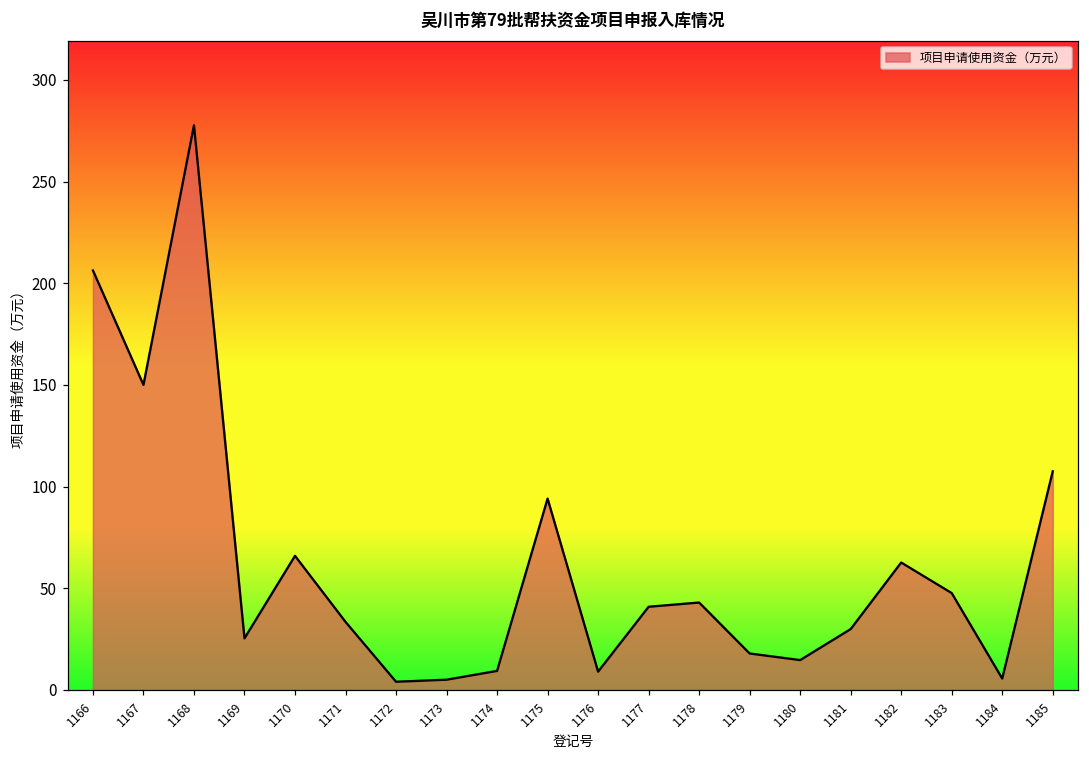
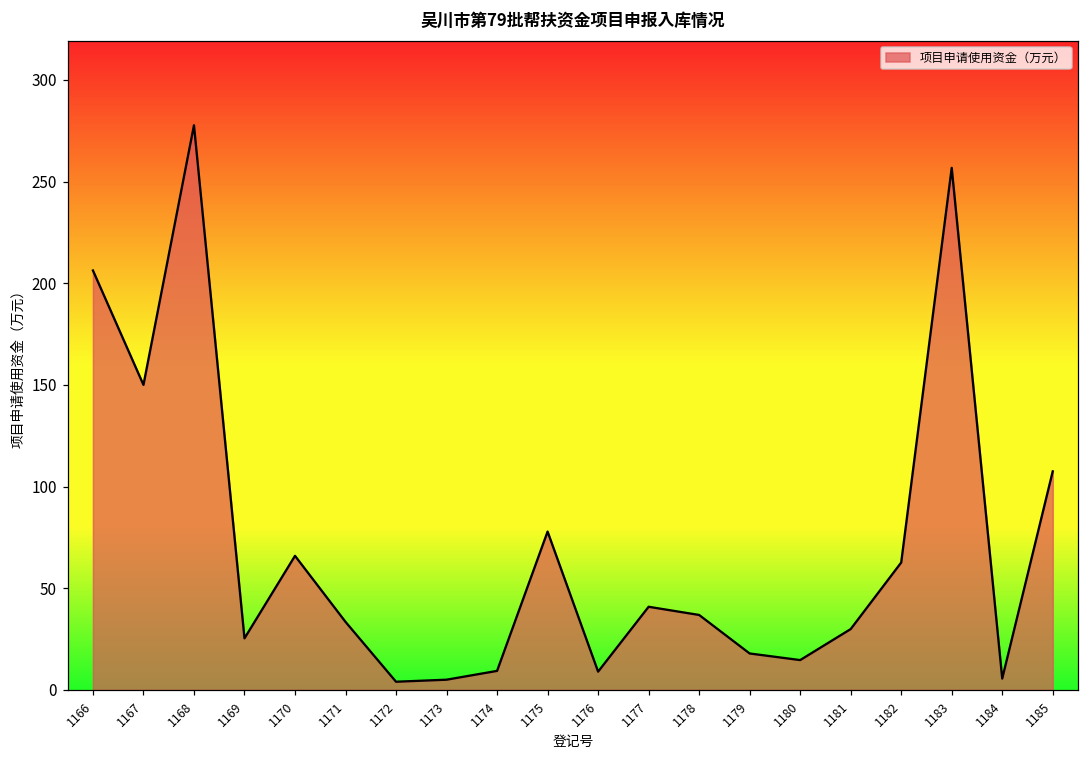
1175: 94 -> 78
1178: 43 -> 37
1183: 48 -> 257
